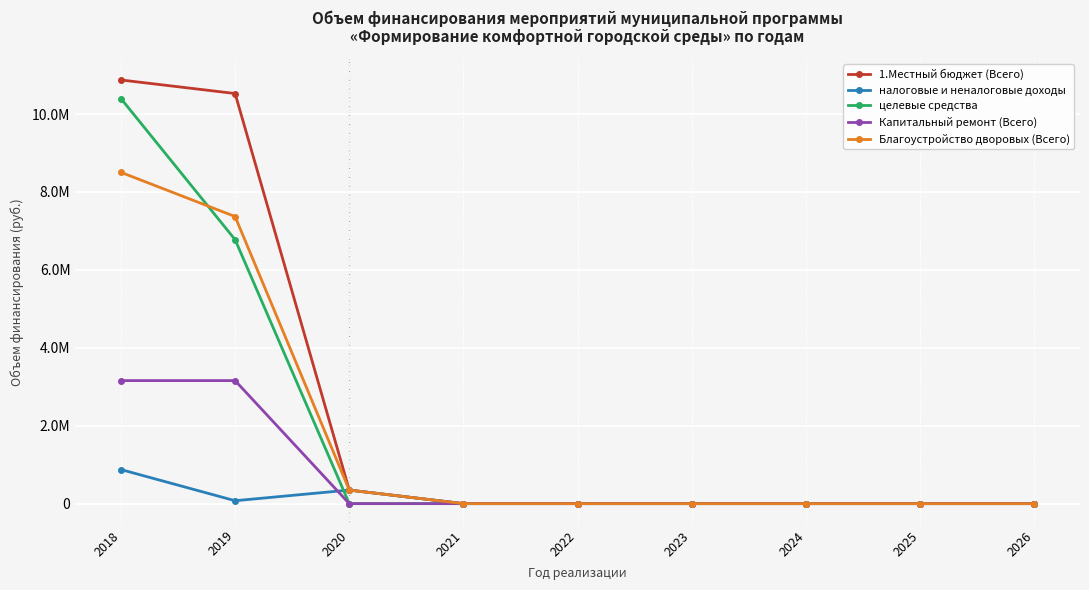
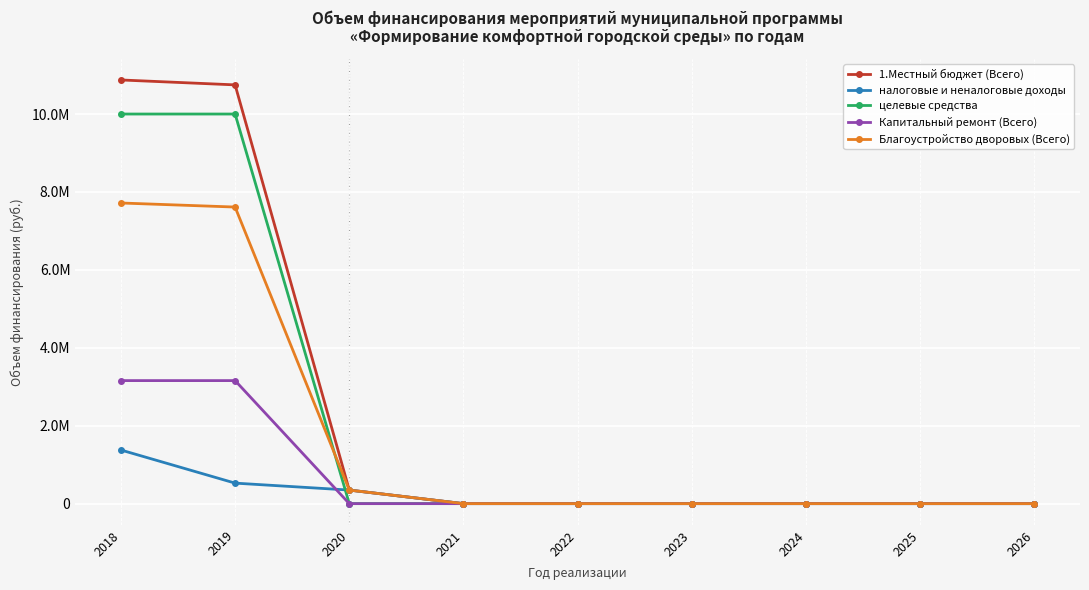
налоговые и неналоговые доходы, 2018: 900000 -> 1400000
целевые средства, 2018: 10400000 -> 10000000
Благоустройство дворовых (Всего), 2018: 8500000 -> 7700000
1.Местный бюджет (Всего), 2019: 10500000 -> 10700000
налоговые и неналоговые доходы, 2019: 100000 -> 500000
целевые средства, 2019: 6800000 -> 10000000
Благоустройство дворовых (Всего), 2019: 7400000 -> 7600000
